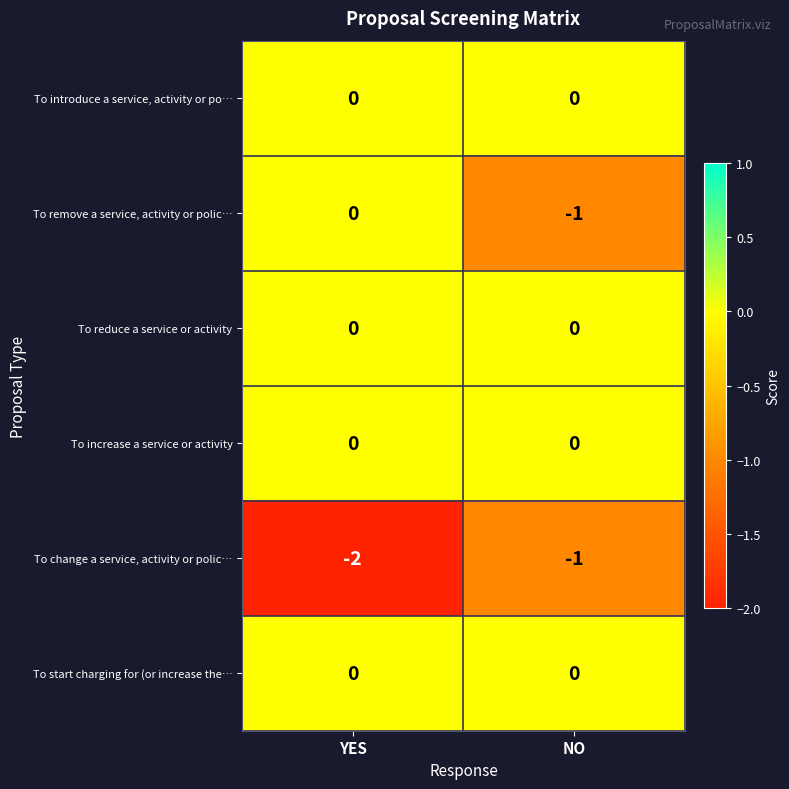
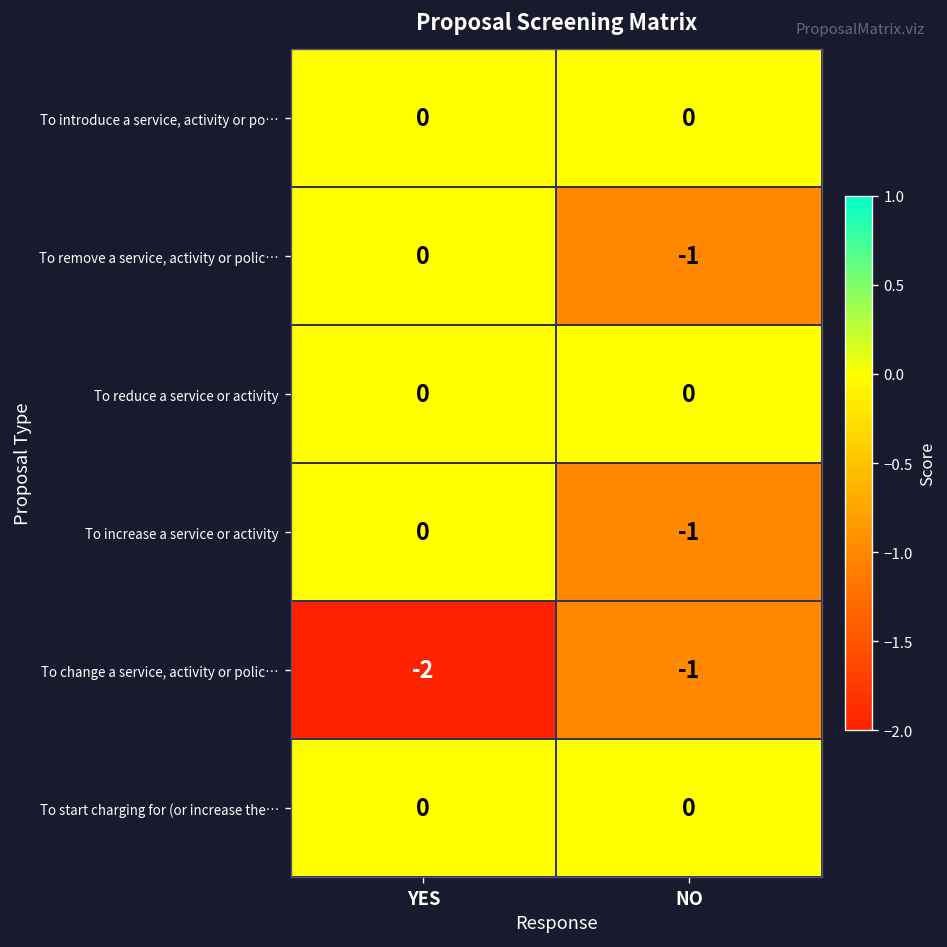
To increase a service or activity, NO: 0 -> -1
